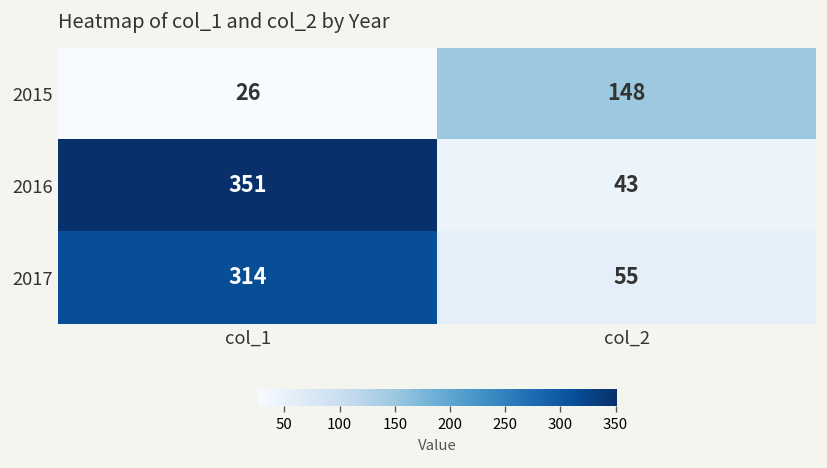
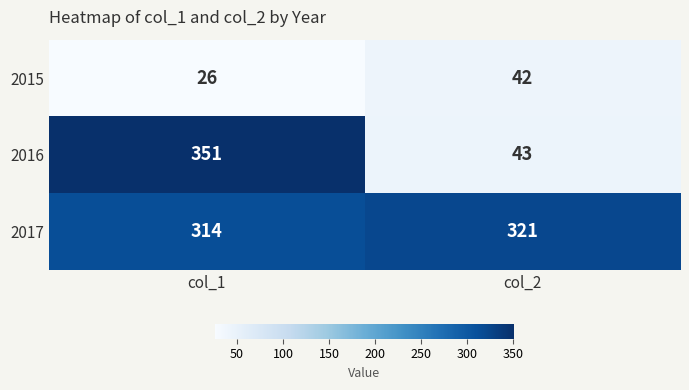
2015, col_2: 148 -> 42
2017, col_2: 55 -> 321
